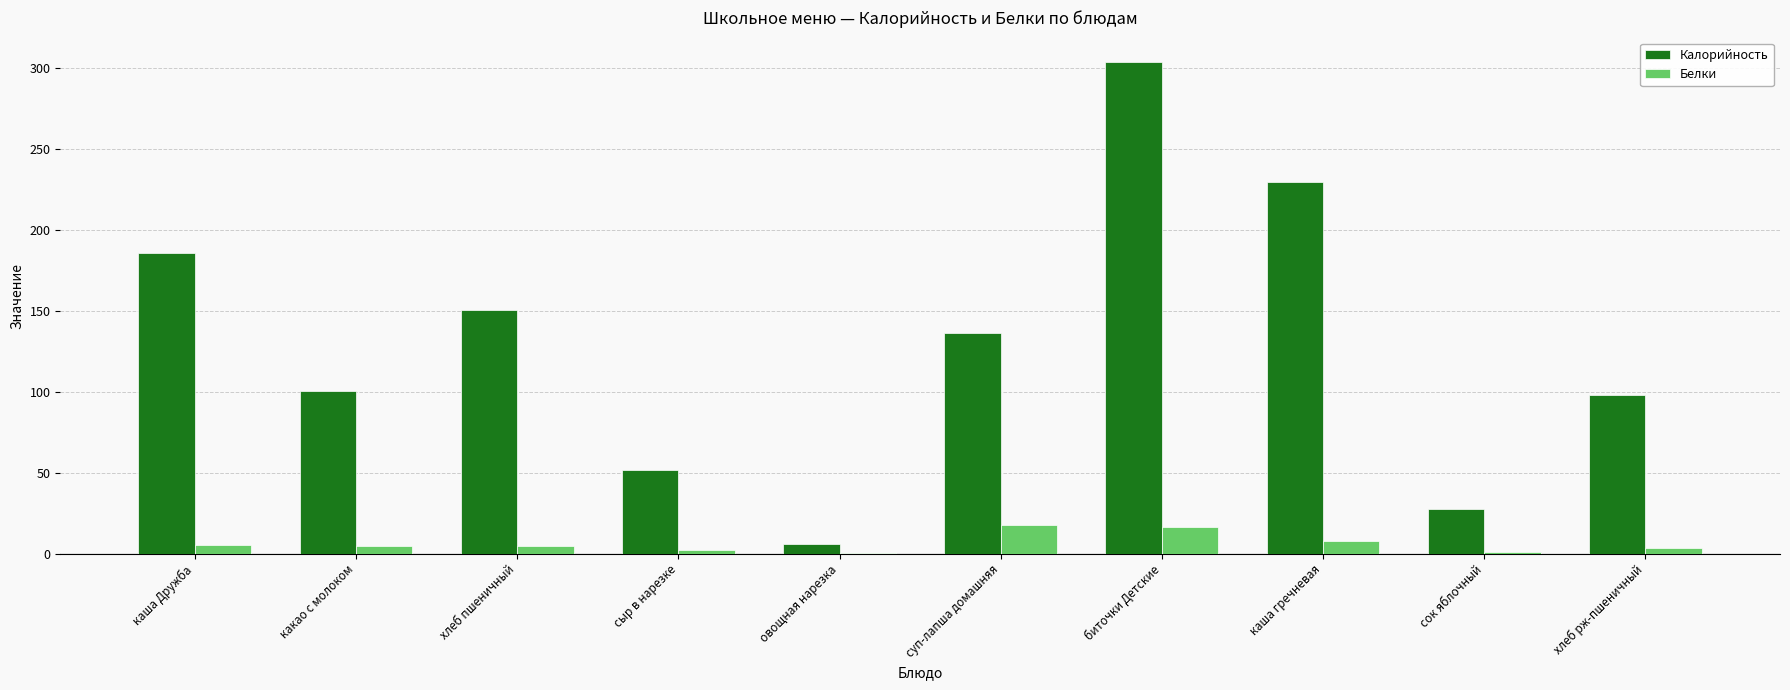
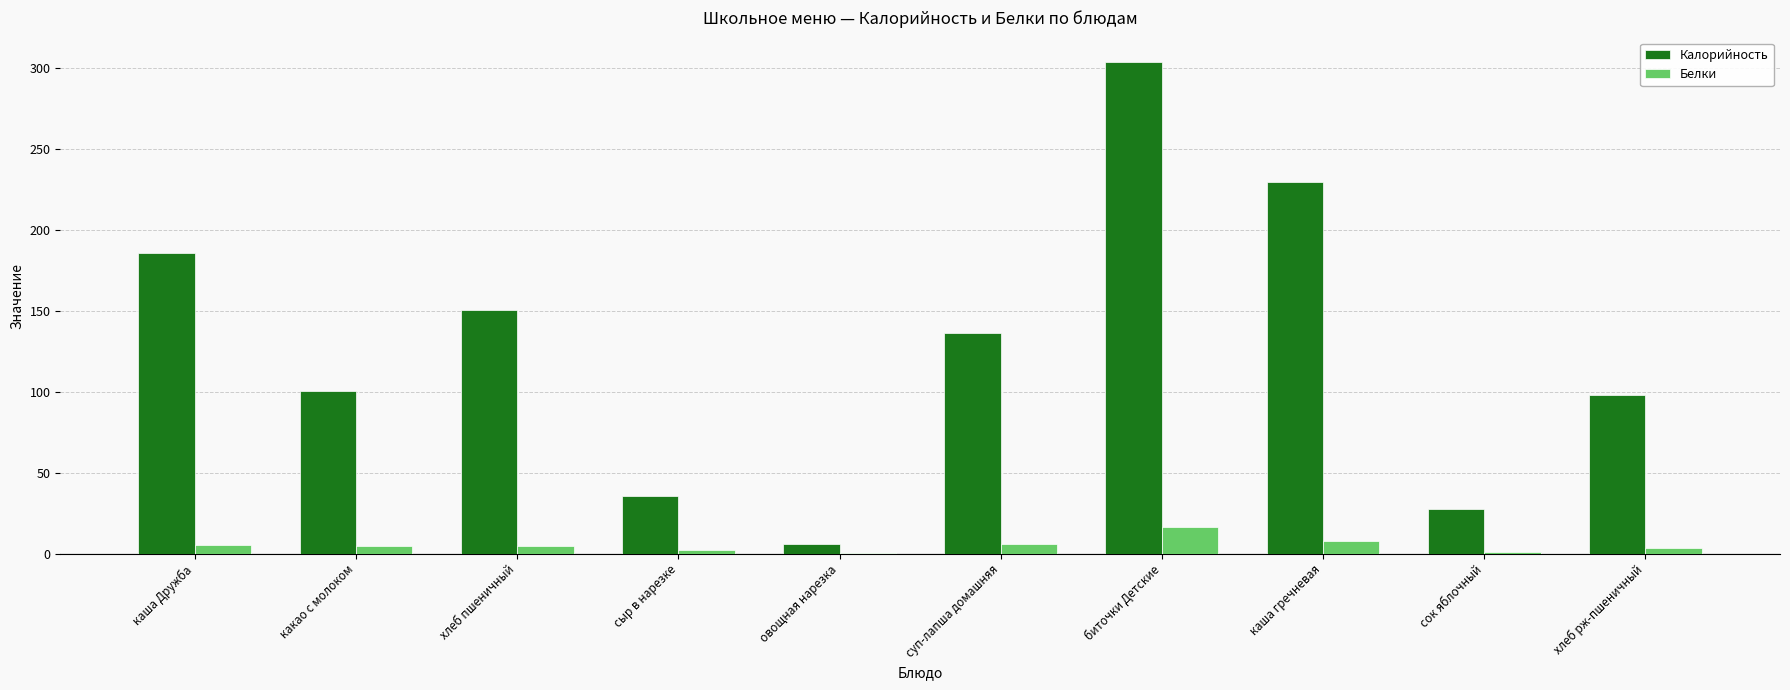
Калорийность, сыр в нарезке: 52 -> 36
Белки, суп-лапша домашняя: 18 -> 6
